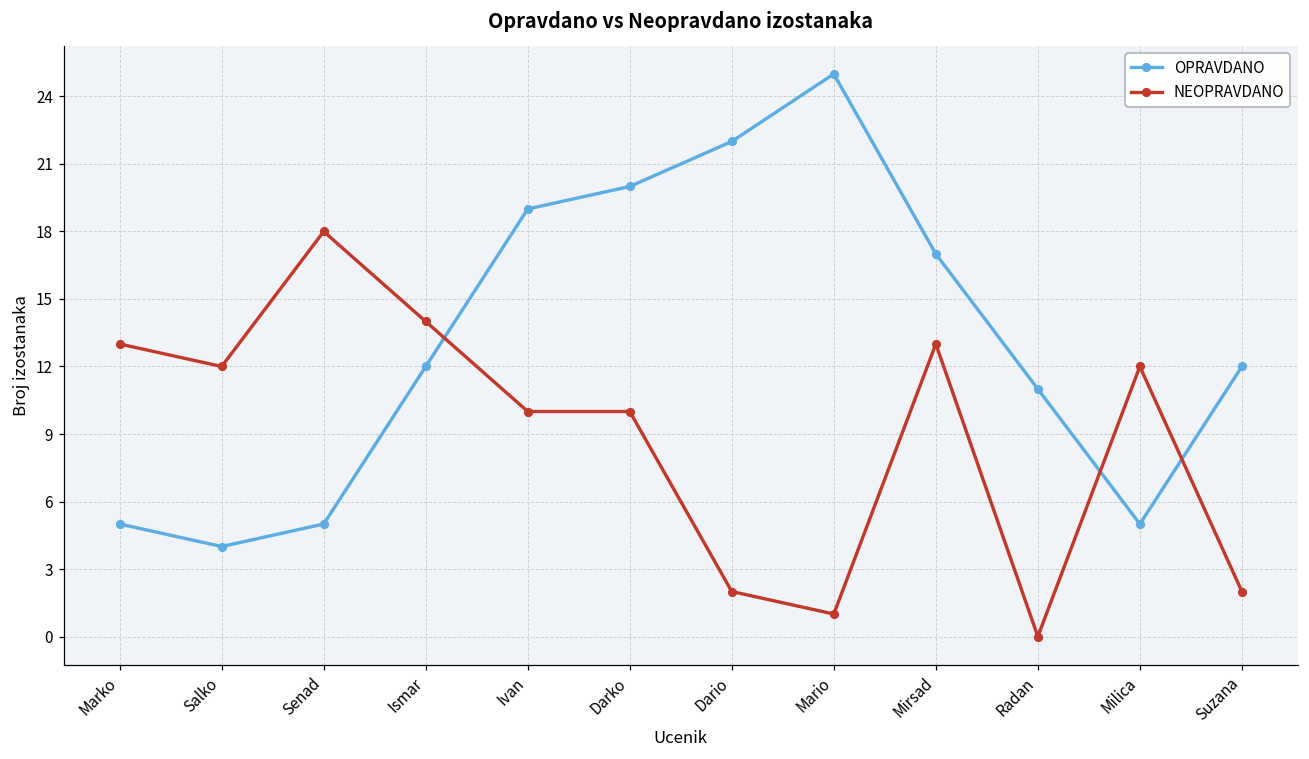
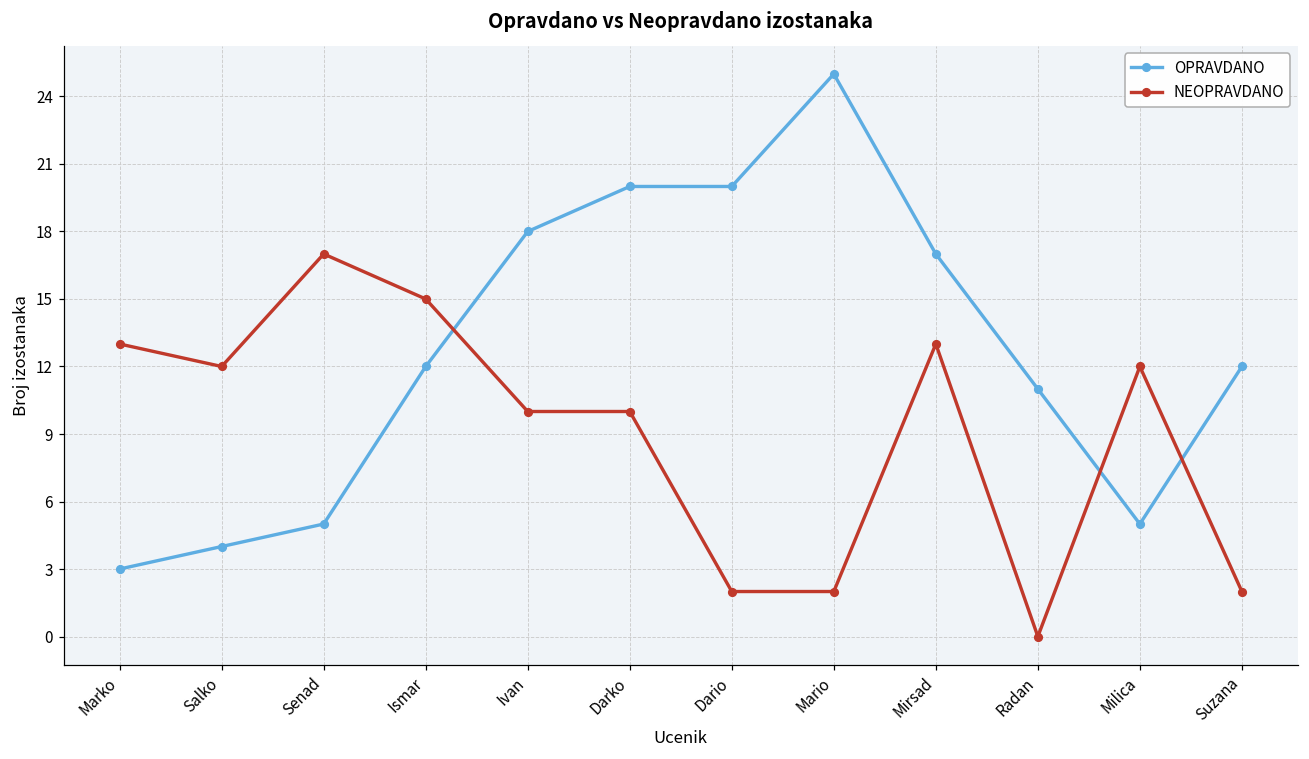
OPRAVDANO, Marko: 5 -> 3
NEOPRAVDANO, Senad: 18 -> 17
NEOPRAVDANO, Ismar: 14 -> 15
OPRAVDANO, Ivan: 19 -> 18
OPRAVDANO, Dario: 22 -> 20
NEOPRAVDANO, Mario: 1 -> 2
